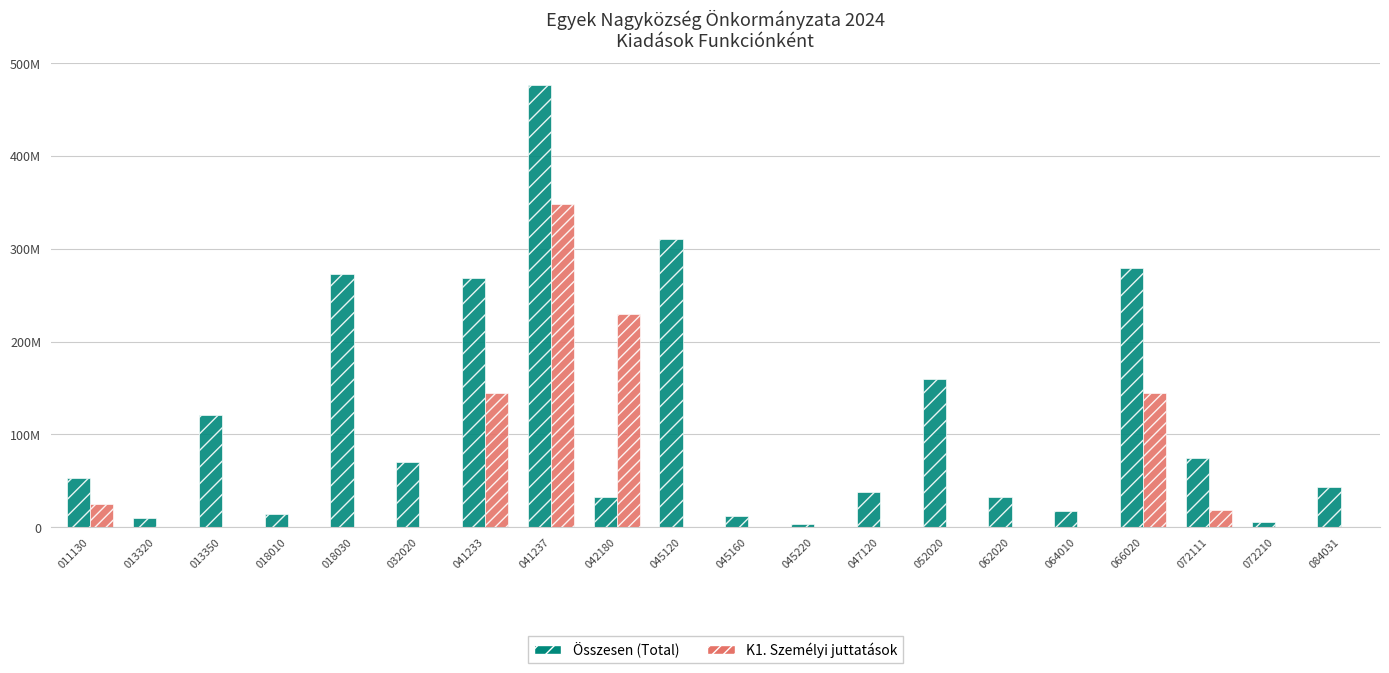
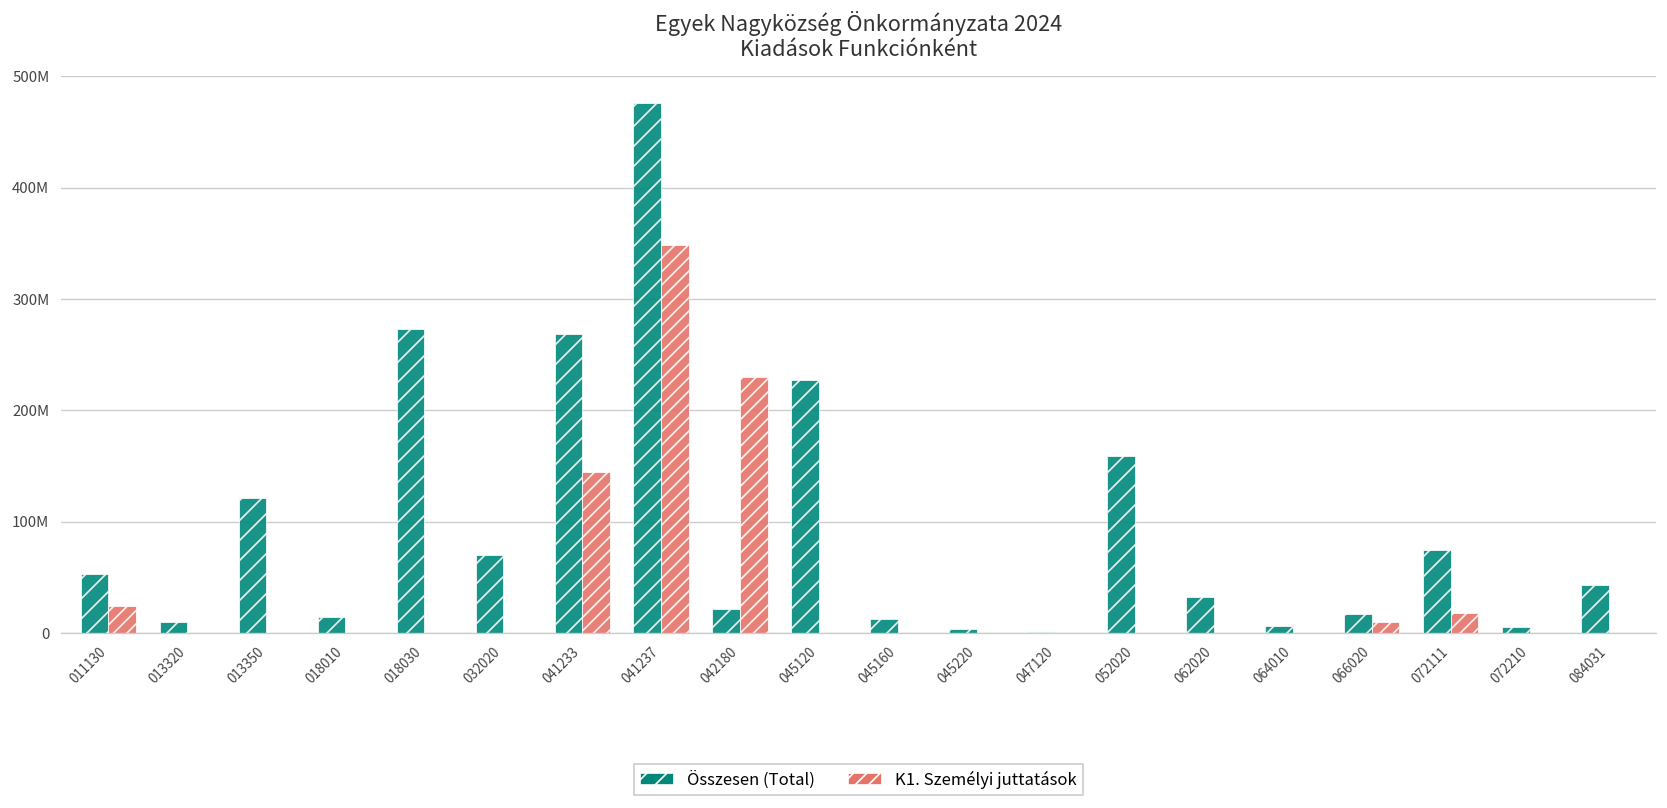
Összesen (Total), 042180: 30000000 -> 20000000
Összesen (Total), 045120: 310000000 -> 230000000
Összesen (Total), 047120: 40000000 -> 0
Összesen (Total), 064010: 20000000 -> 10000000
Összesen (Total), 066020: 280000000 -> 20000000
K1. Személyi juttatások, 066020: 140000000 -> 10000000
